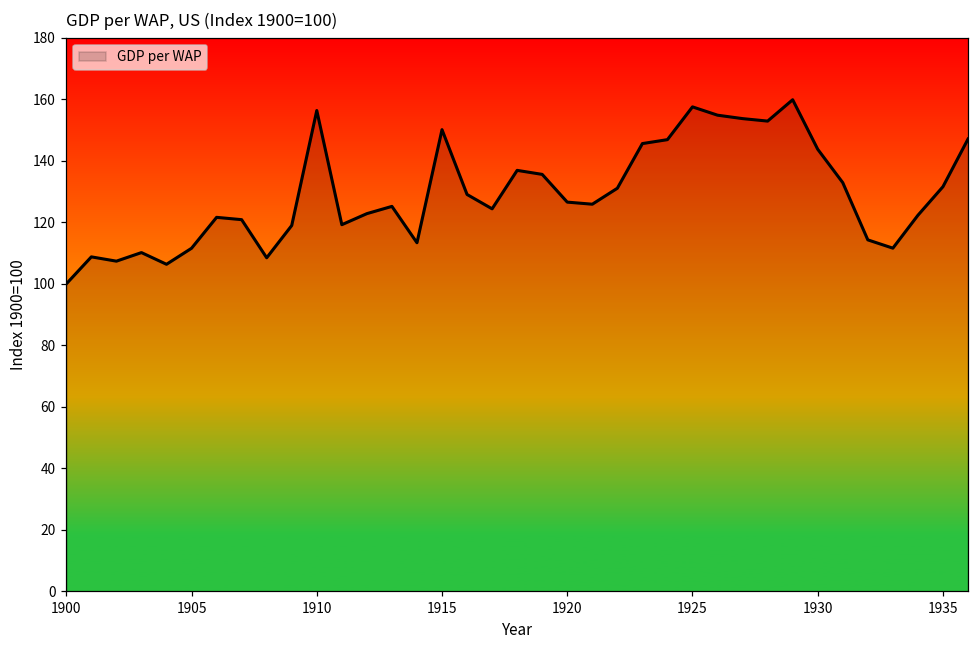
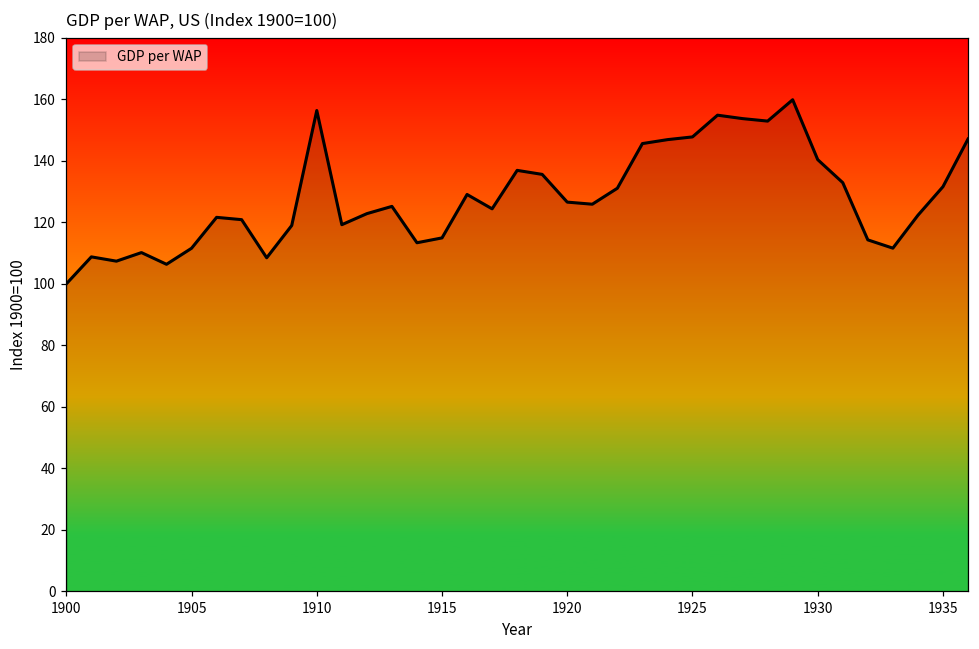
1915: 150 -> 115
1925: 158 -> 148
1930: 144 -> 140
